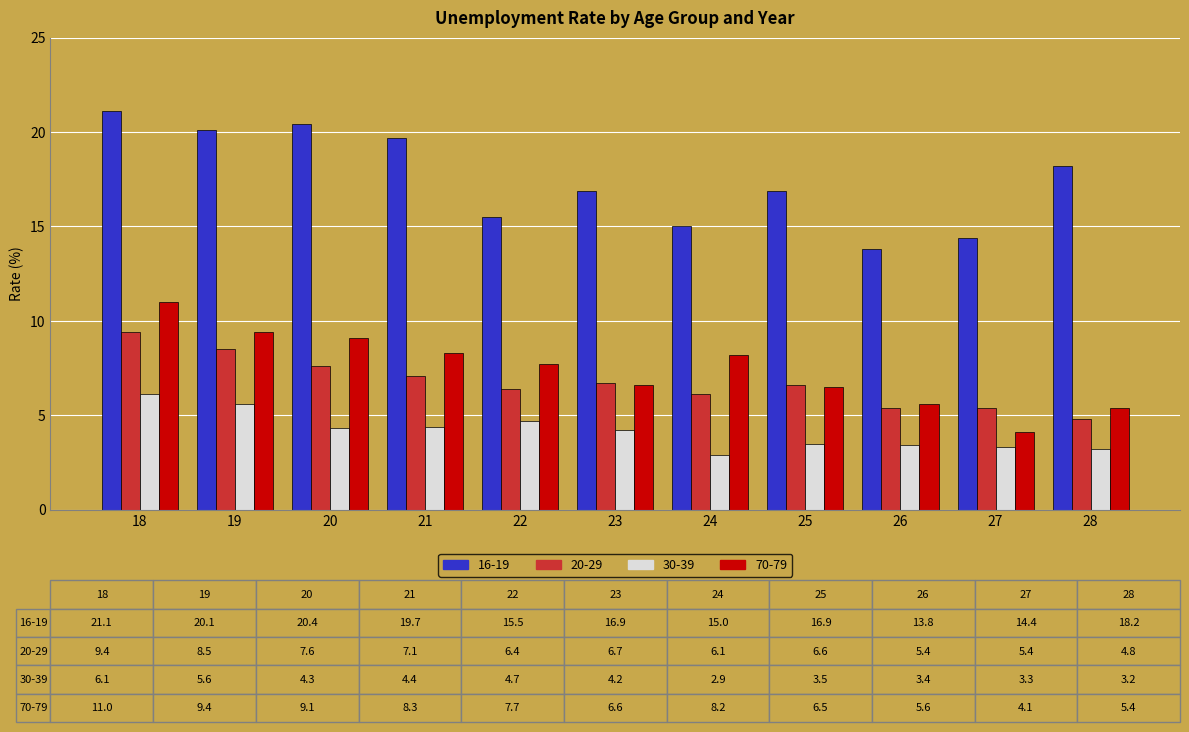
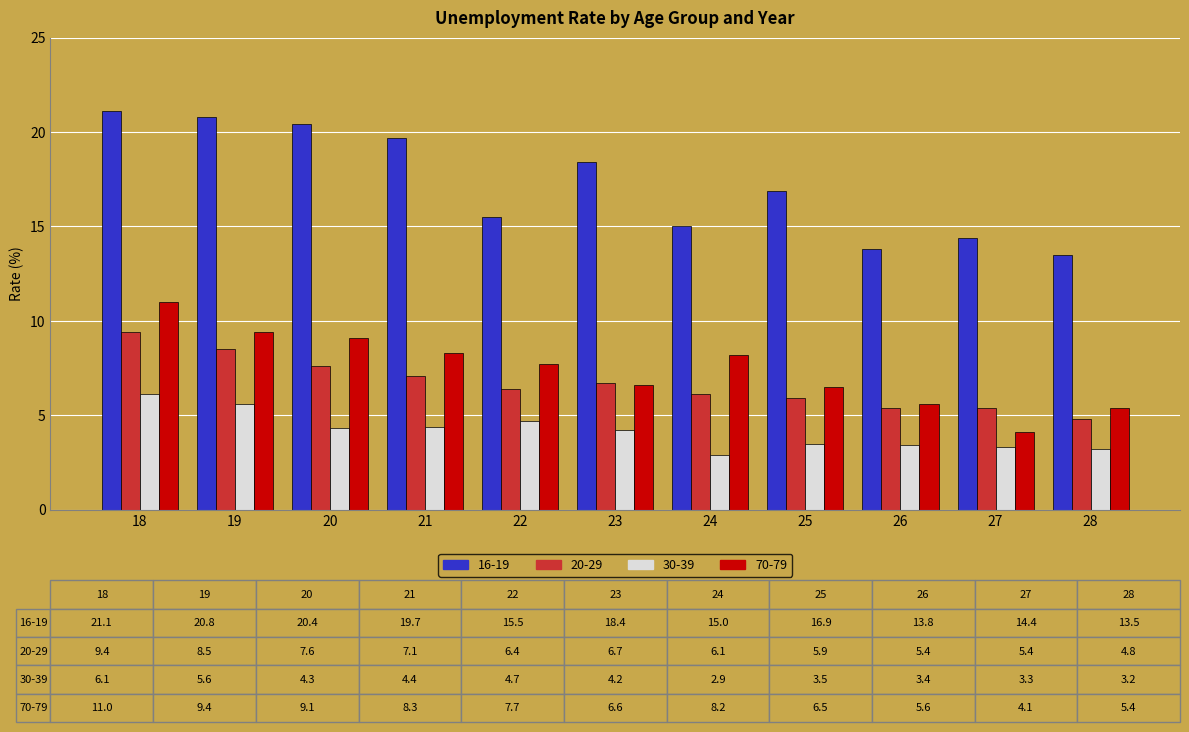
16-19, 19: 20.1 -> 20.8
16-19, 23: 16.9 -> 18.4
20-29, 25: 6.6 -> 5.9
16-19, 28: 18.2 -> 13.5
